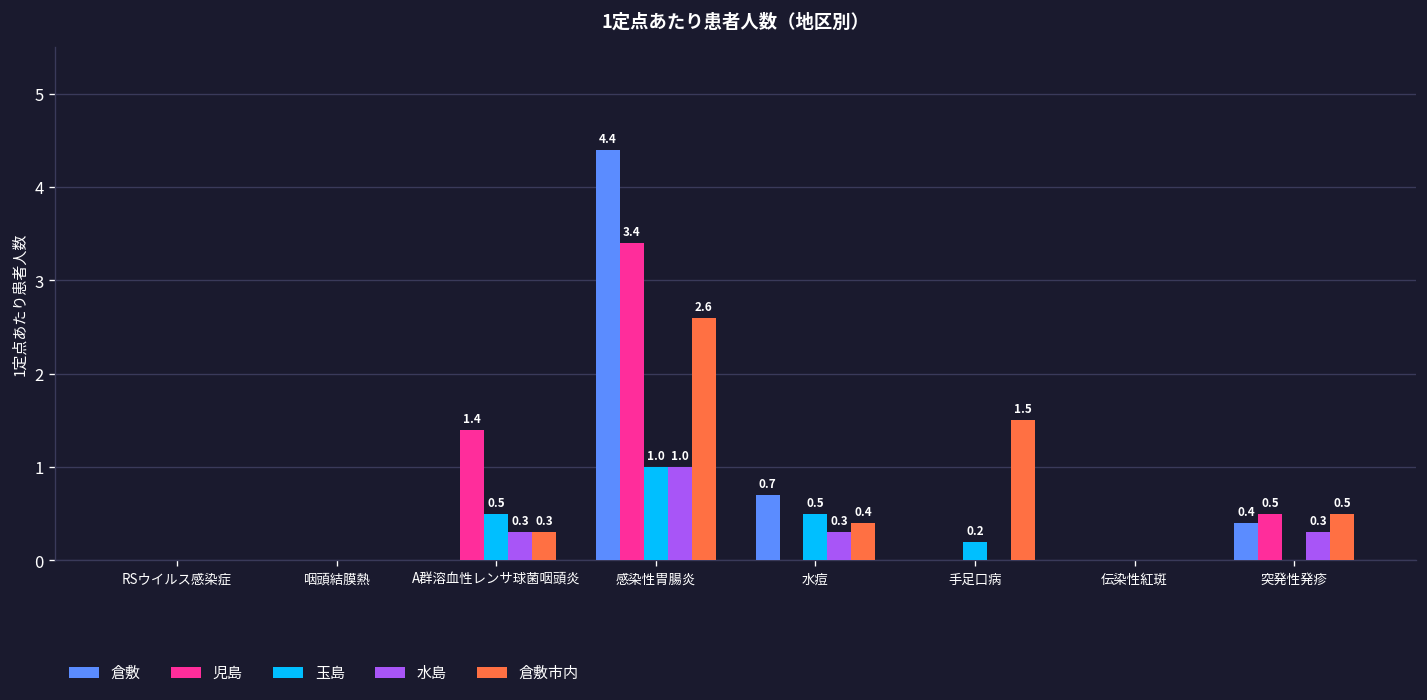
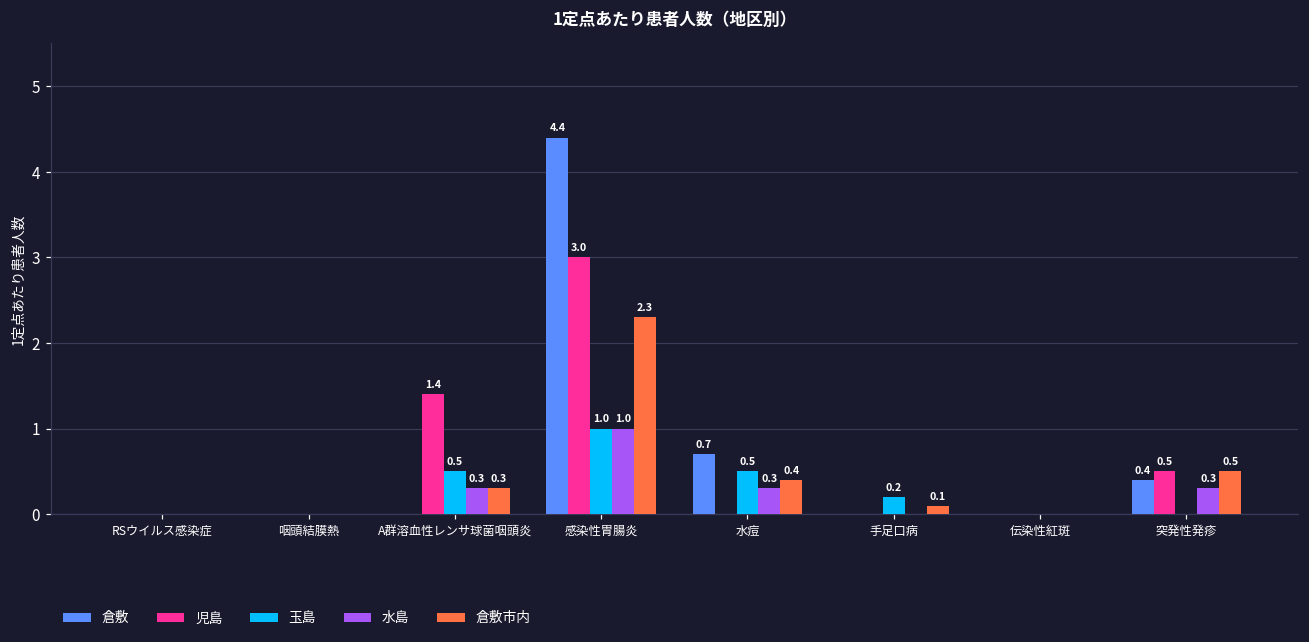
児島, 感染性胃腸炎: 3.4 -> 3.0
倉敷市内, 感染性胃腸炎: 2.6 -> 2.3
倉敷市内, 手足口病: 1.5 -> 0.1
